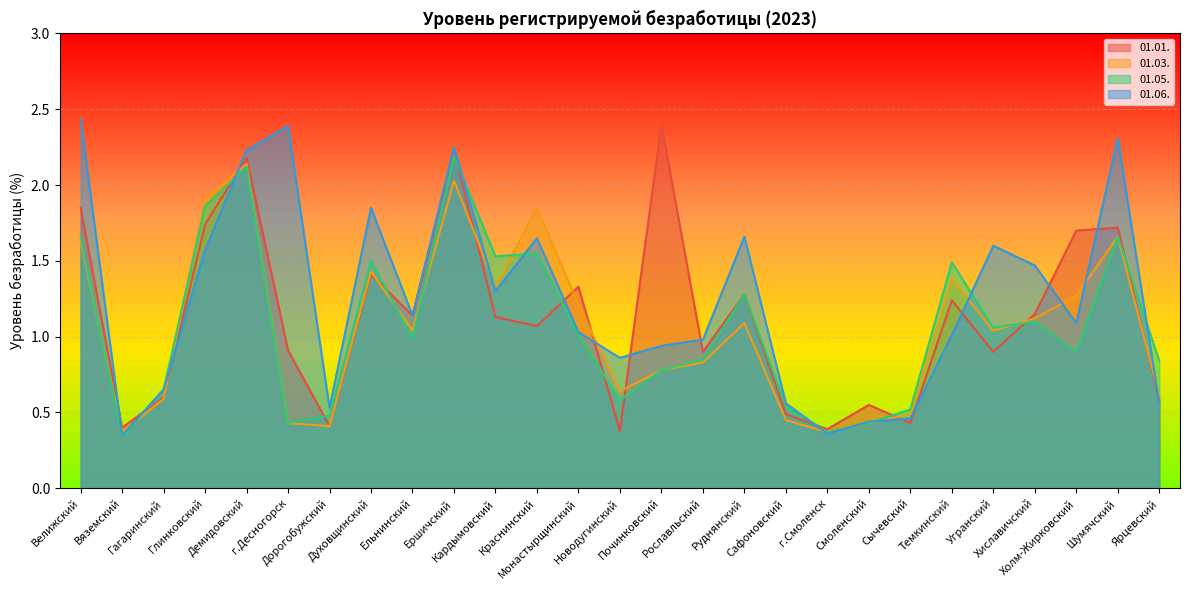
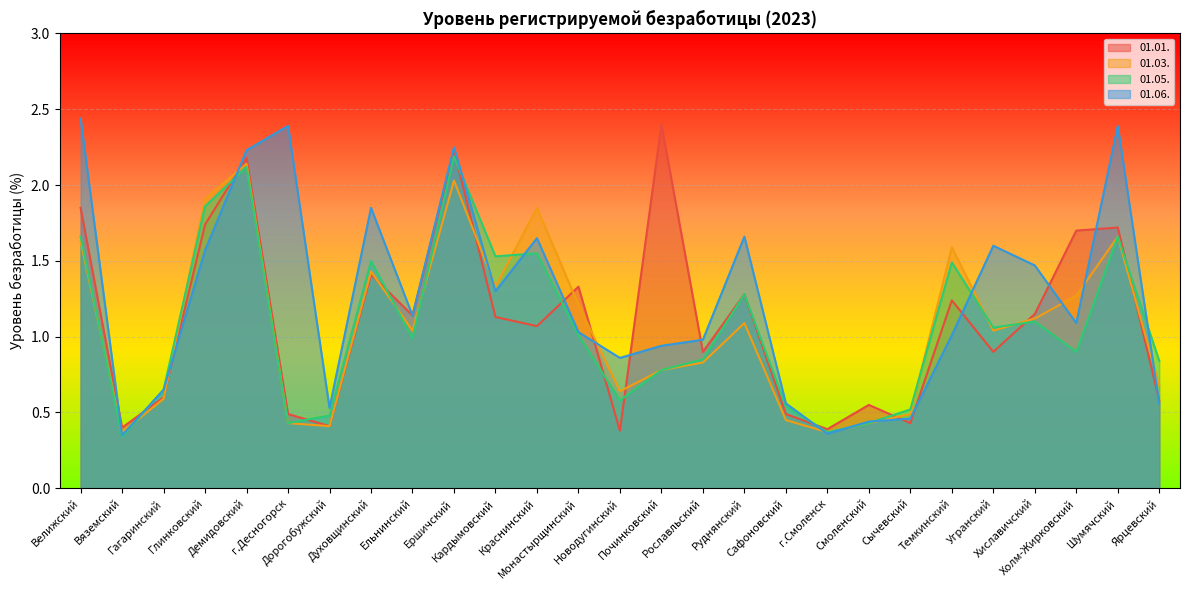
01.01., г.Десногорск: 0.91 -> 0.49
01.03., Темкинский: 1.38 -> 1.59
01.06., Шумячский: 2.31 -> 2.39
01.03., Ярцевский: 0.61 -> 0.68
